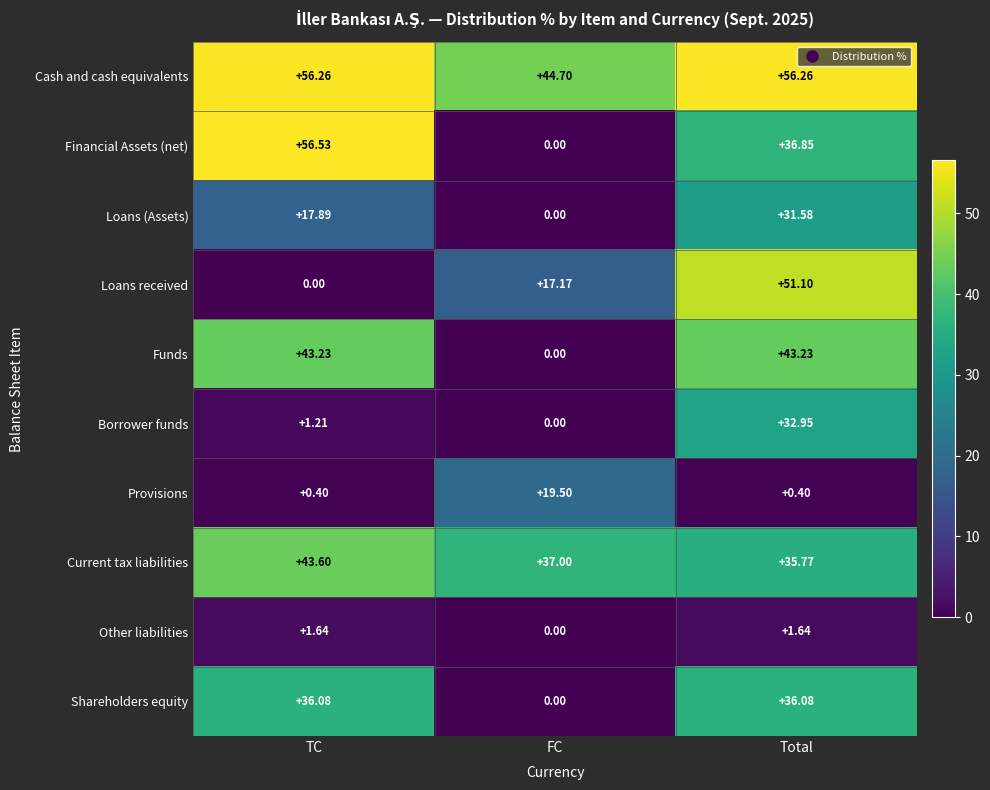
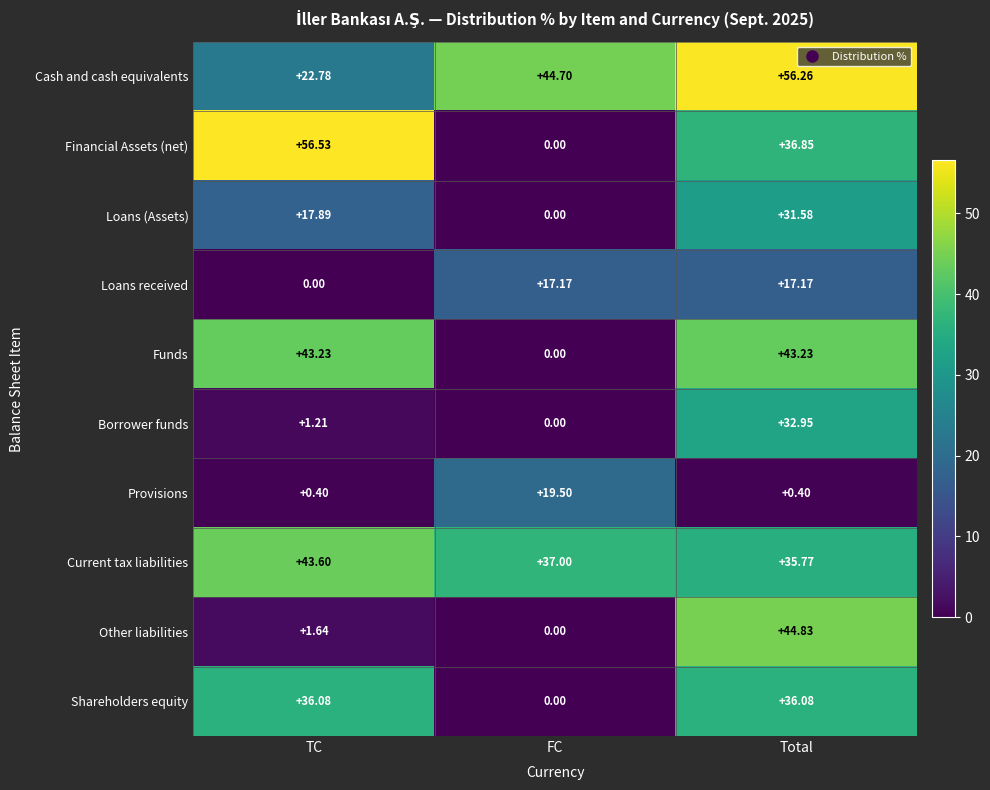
Cash and cash equivalents, TC: +56.26 -> +22.78
Loans received, Total: +51.10 -> +17.17
Other liabilities, Total: +1.64 -> +44.83
